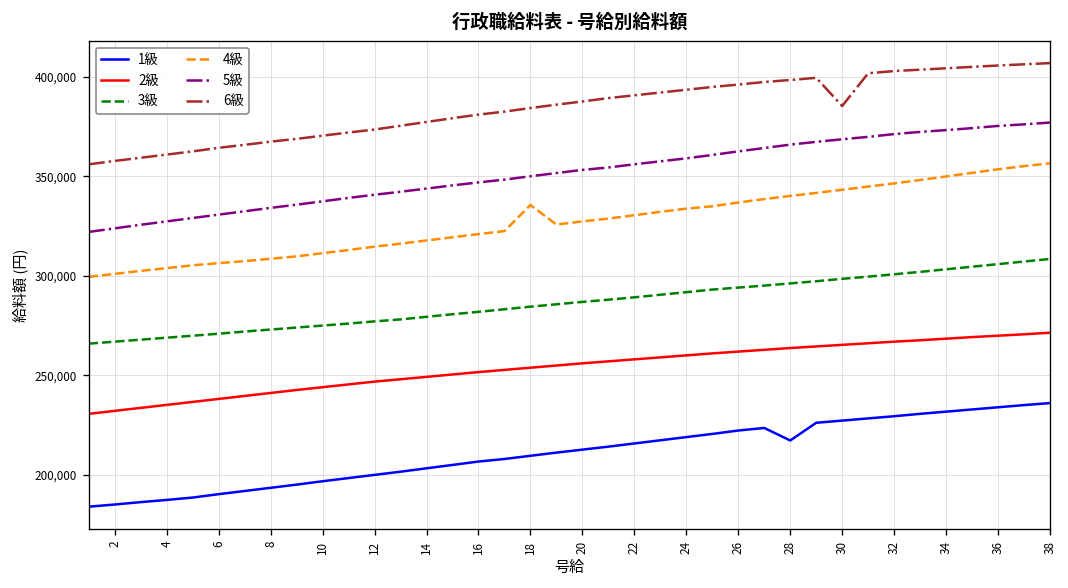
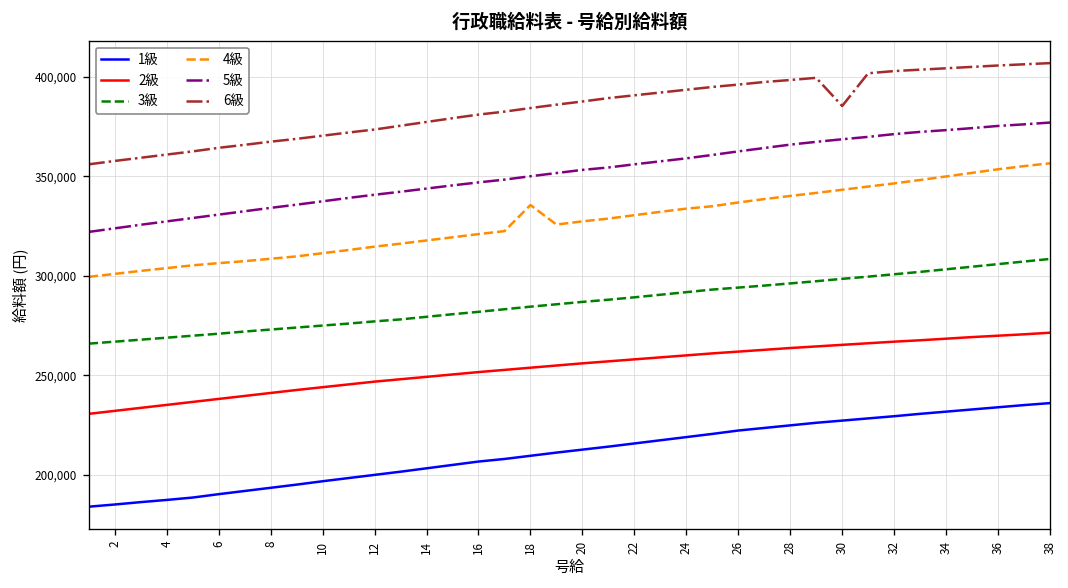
1級, 28: 217,000 -> 225,000
